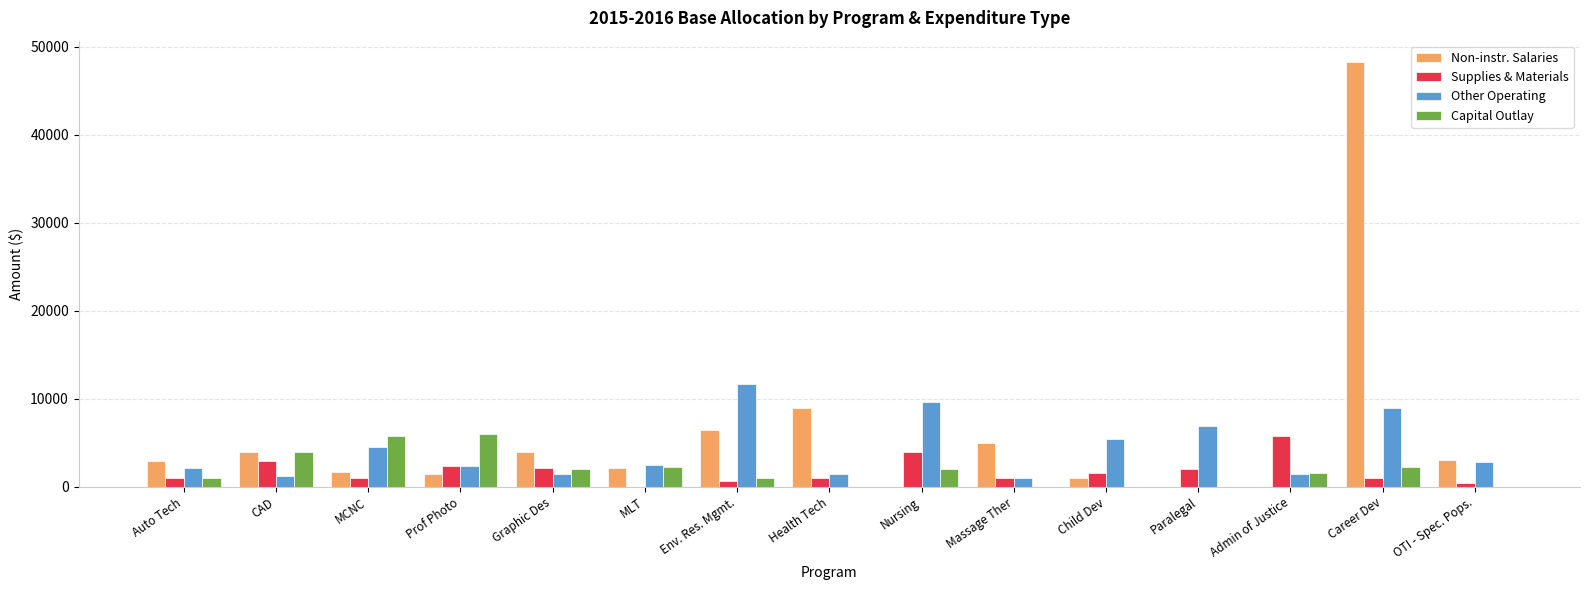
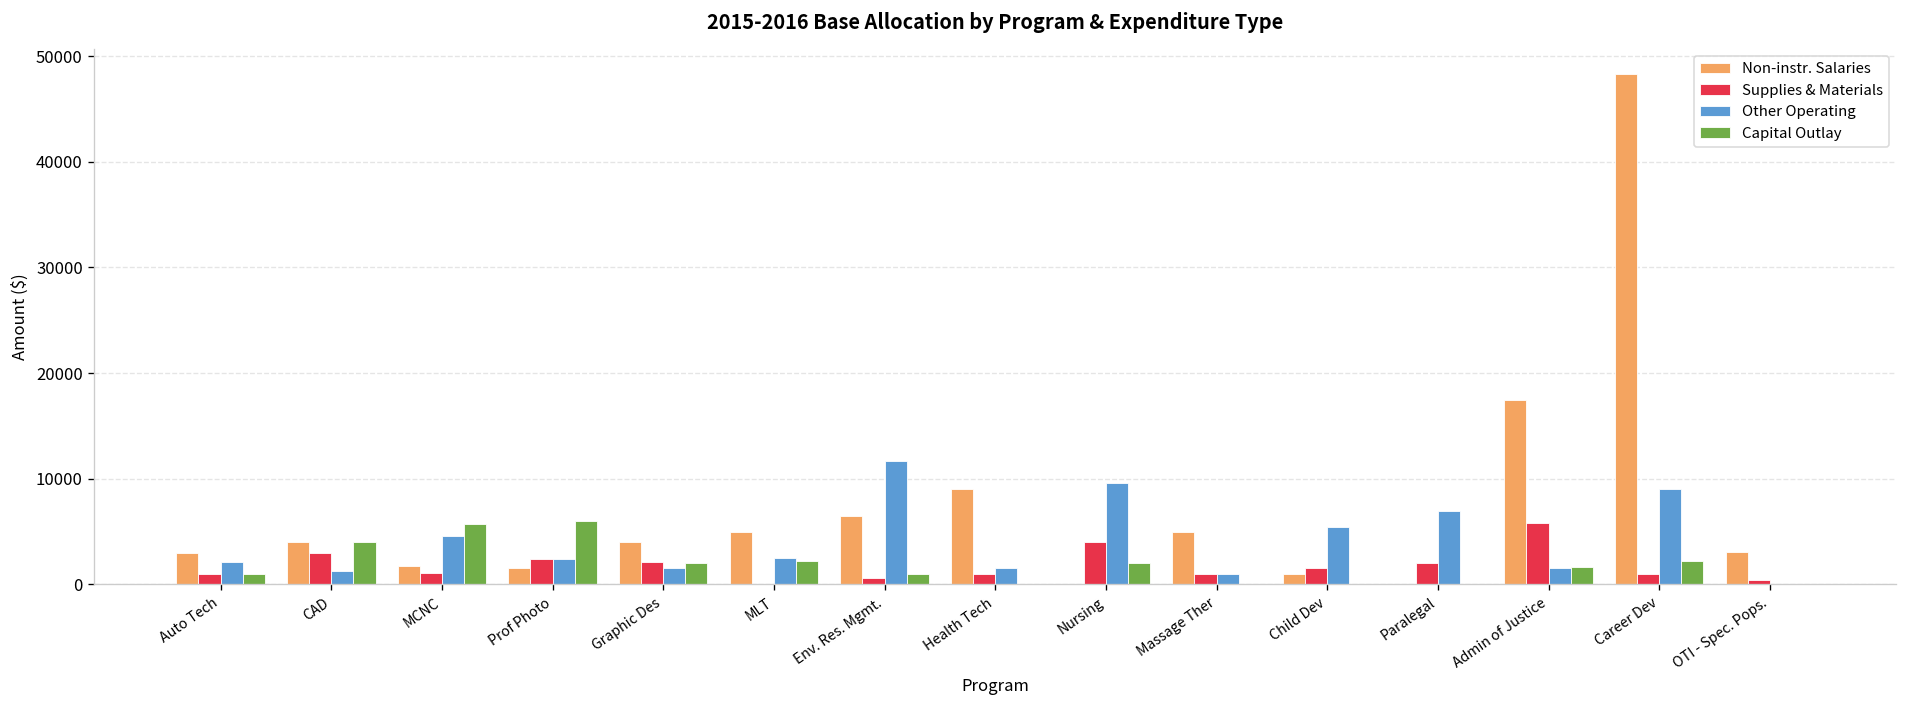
Non-instr. Salaries, MLT: 2000 -> 5000
Non-instr. Salaries, Admin of Justice: 0 -> 17000
Other Operating, OTI - Spec. Pops.: 3000 -> 0
